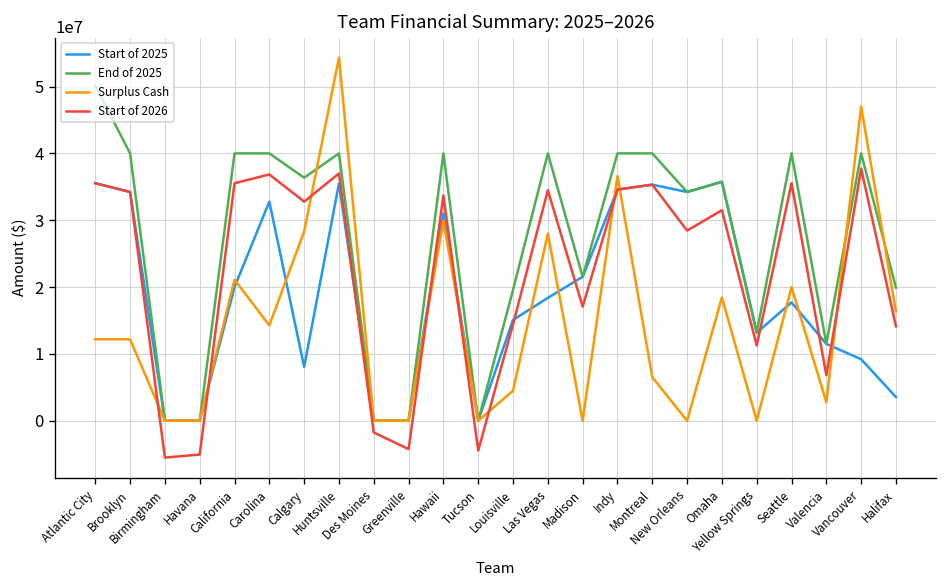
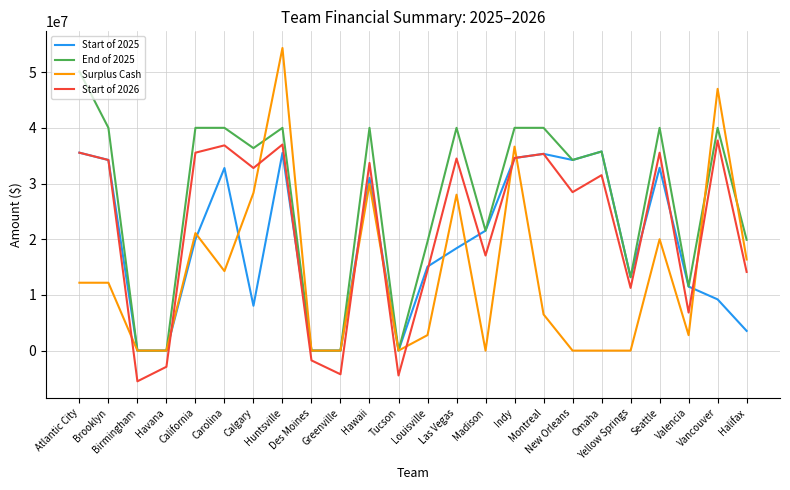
Start of 2026, Havana: -5000000 -> -3000000
Surplus Cash, Louisville: 4000000 -> 3000000
Surplus Cash, Omaha: 18000000 -> 0
Start of 2025, Seattle: 18000000 -> 33000000
